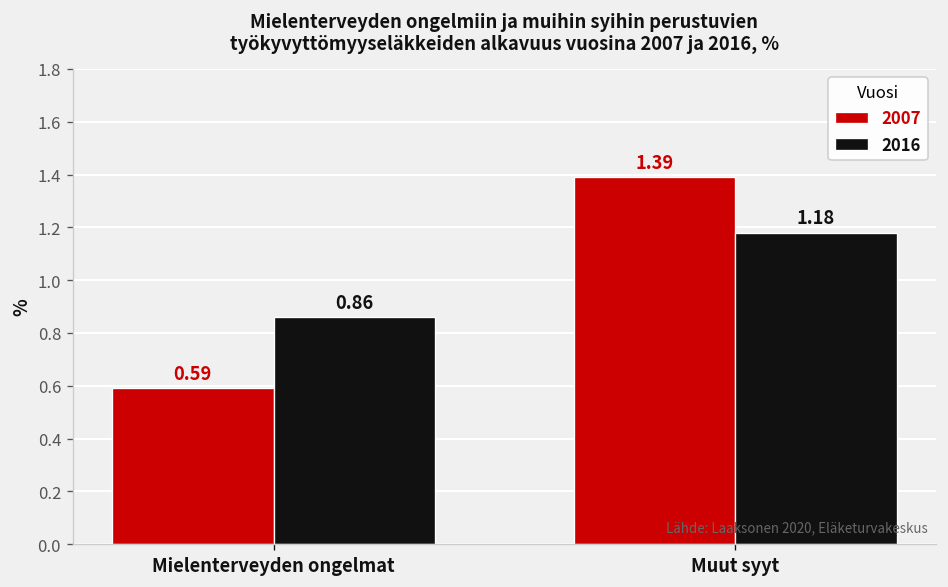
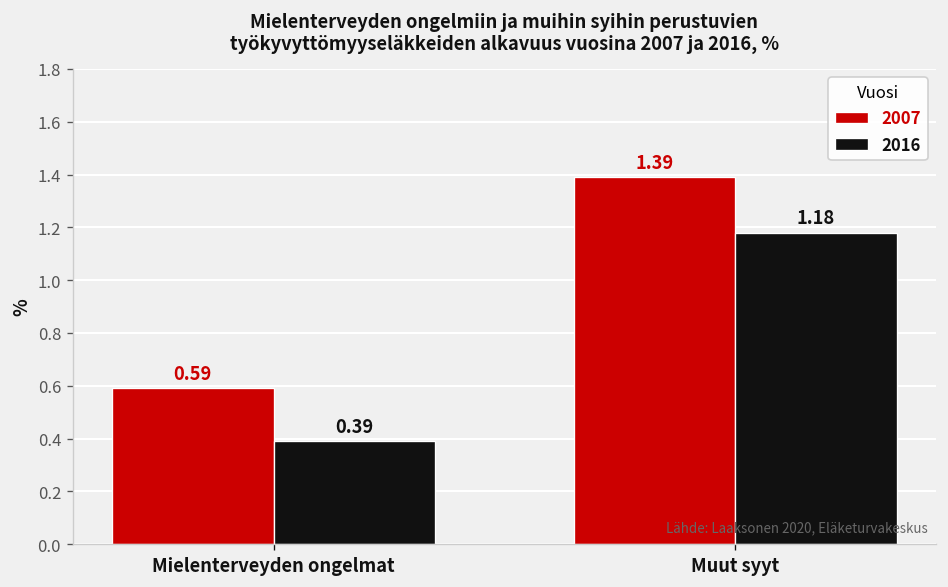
2016, Mielenterveyden ongelmat: 0.86 -> 0.39
